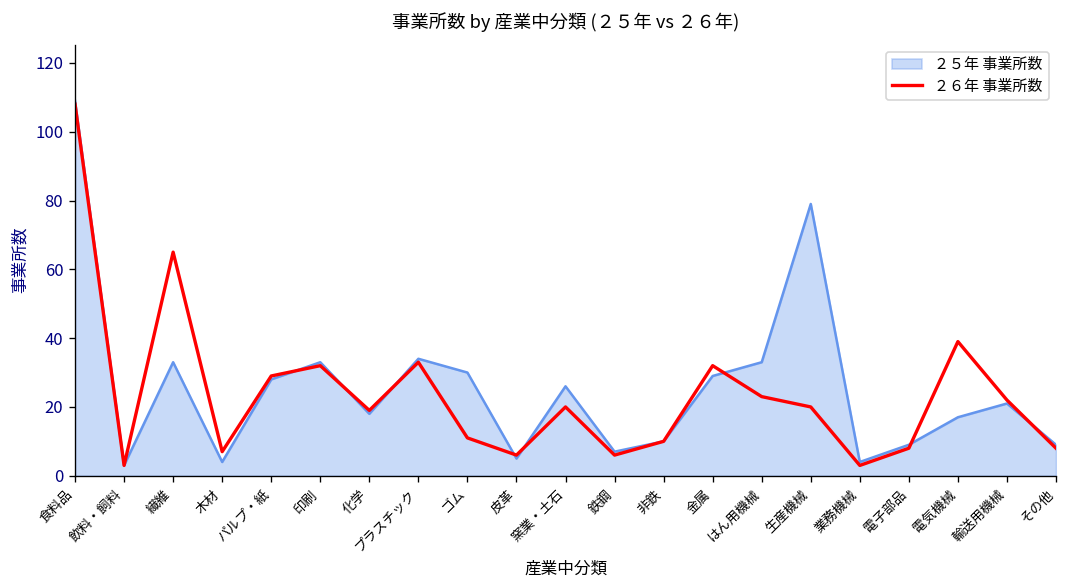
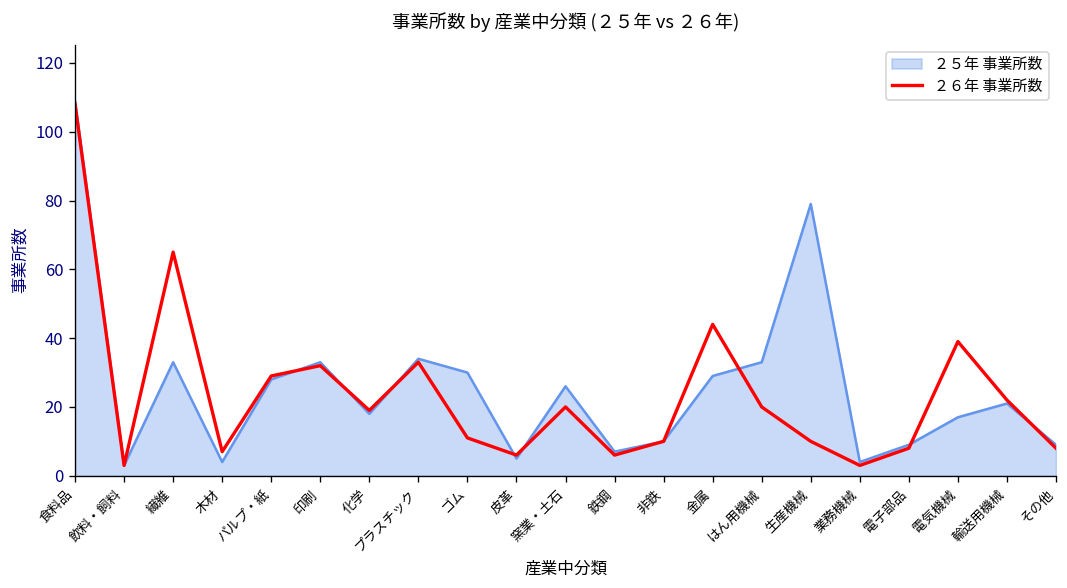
２６年 事業所数, 金属: 32 -> 44
２６年 事業所数, はん用機械: 23 -> 20
２６年 事業所数, 生産機械: 20 -> 10
